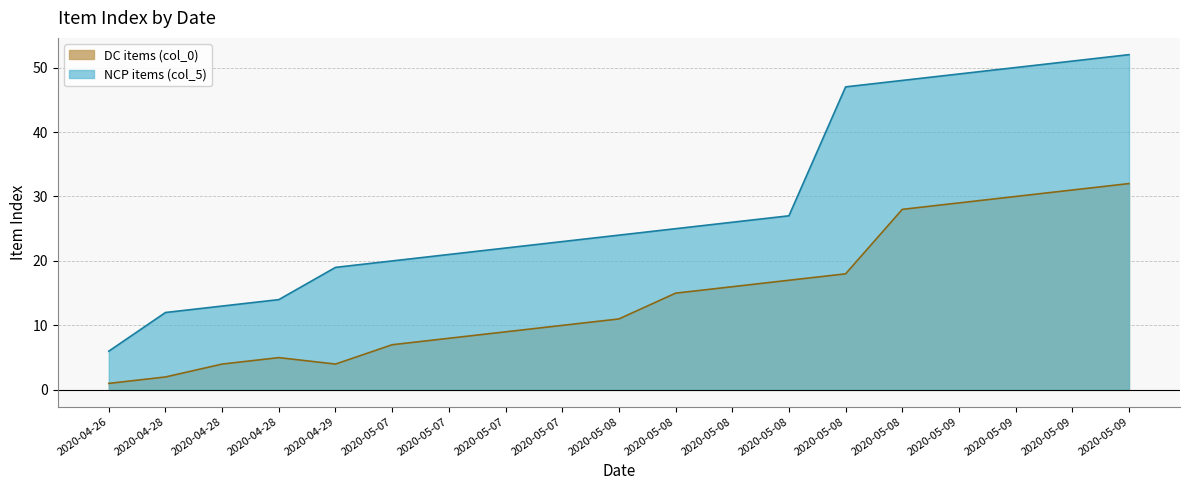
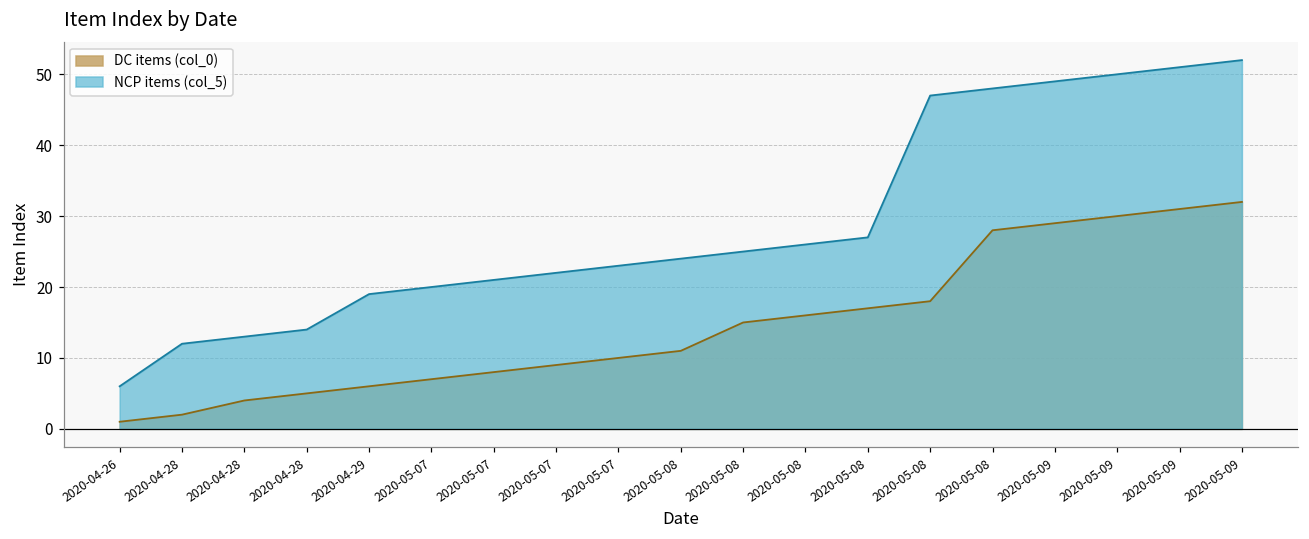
DC items (col_0), 2020-04-29: 4 -> 6
